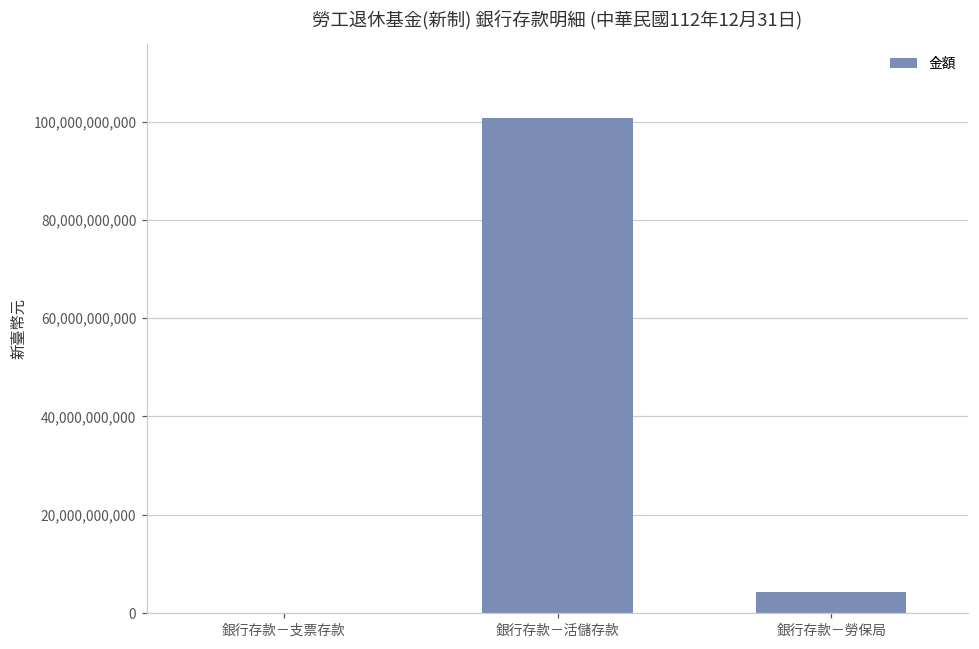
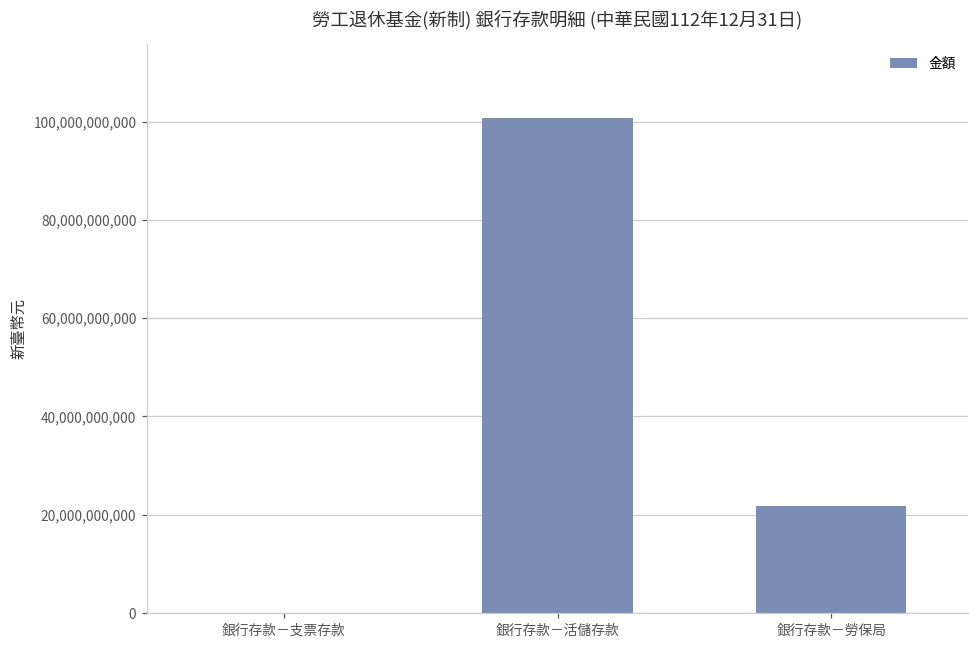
銀行存款－勞保局: 4,000,000,000 -> 22,000,000,000
